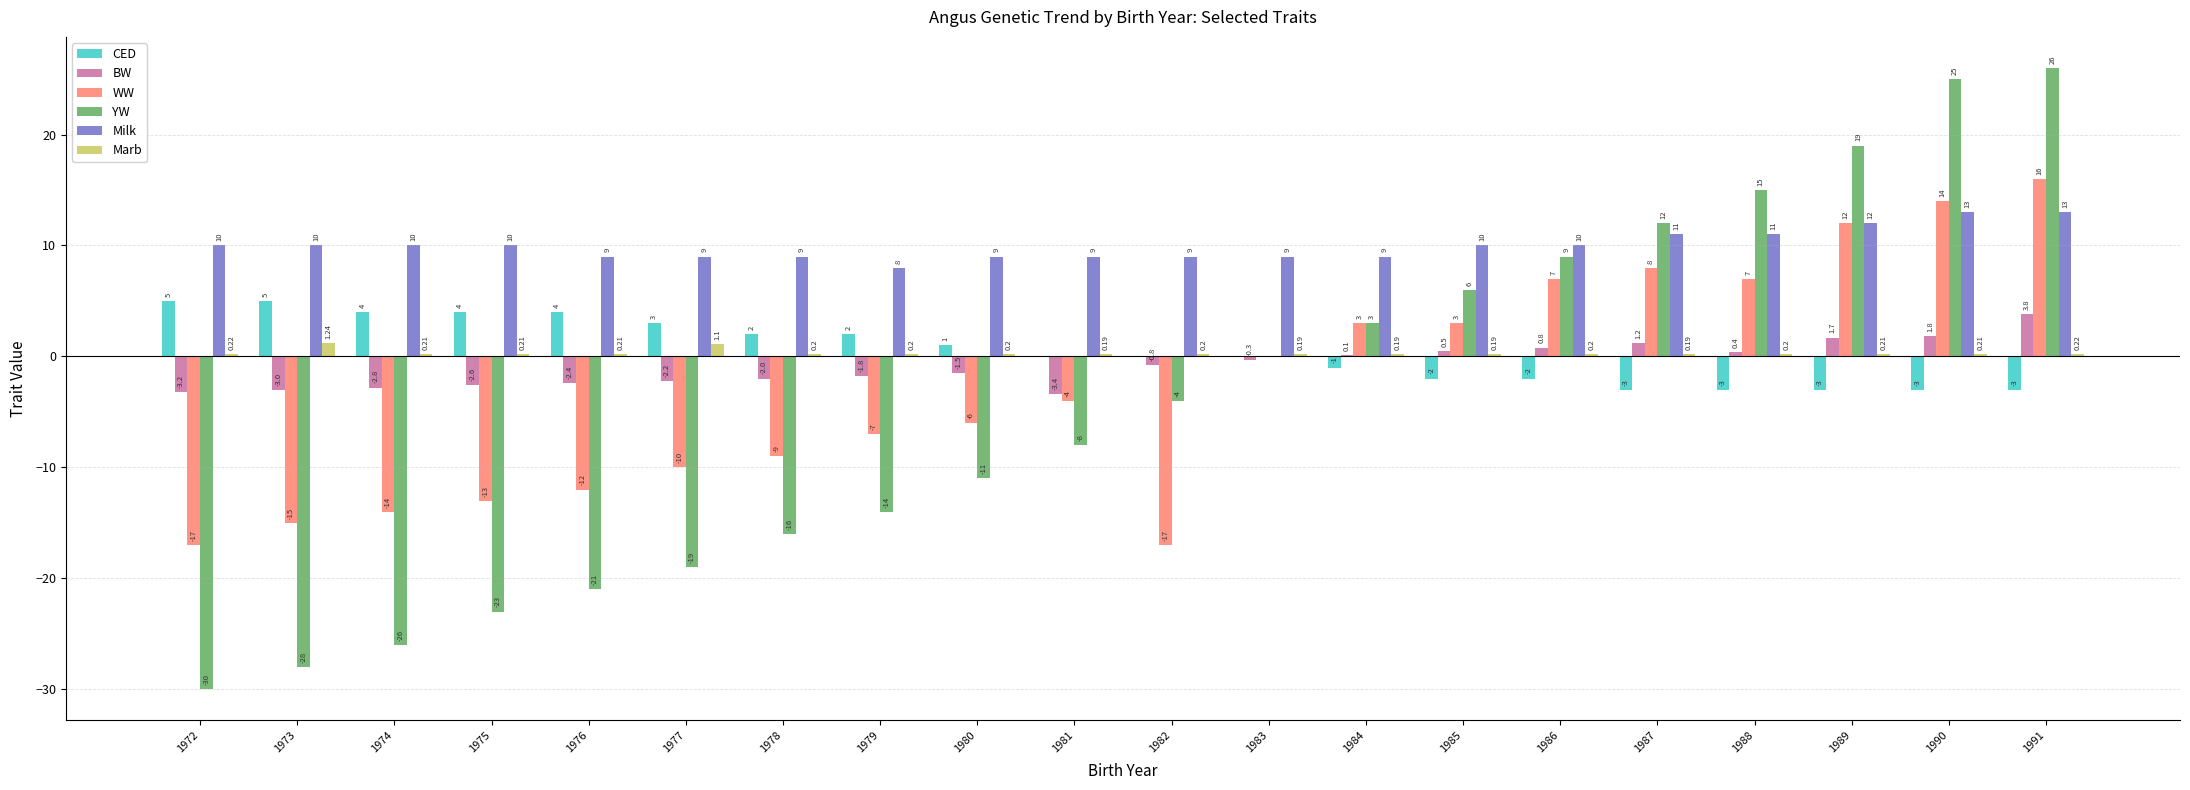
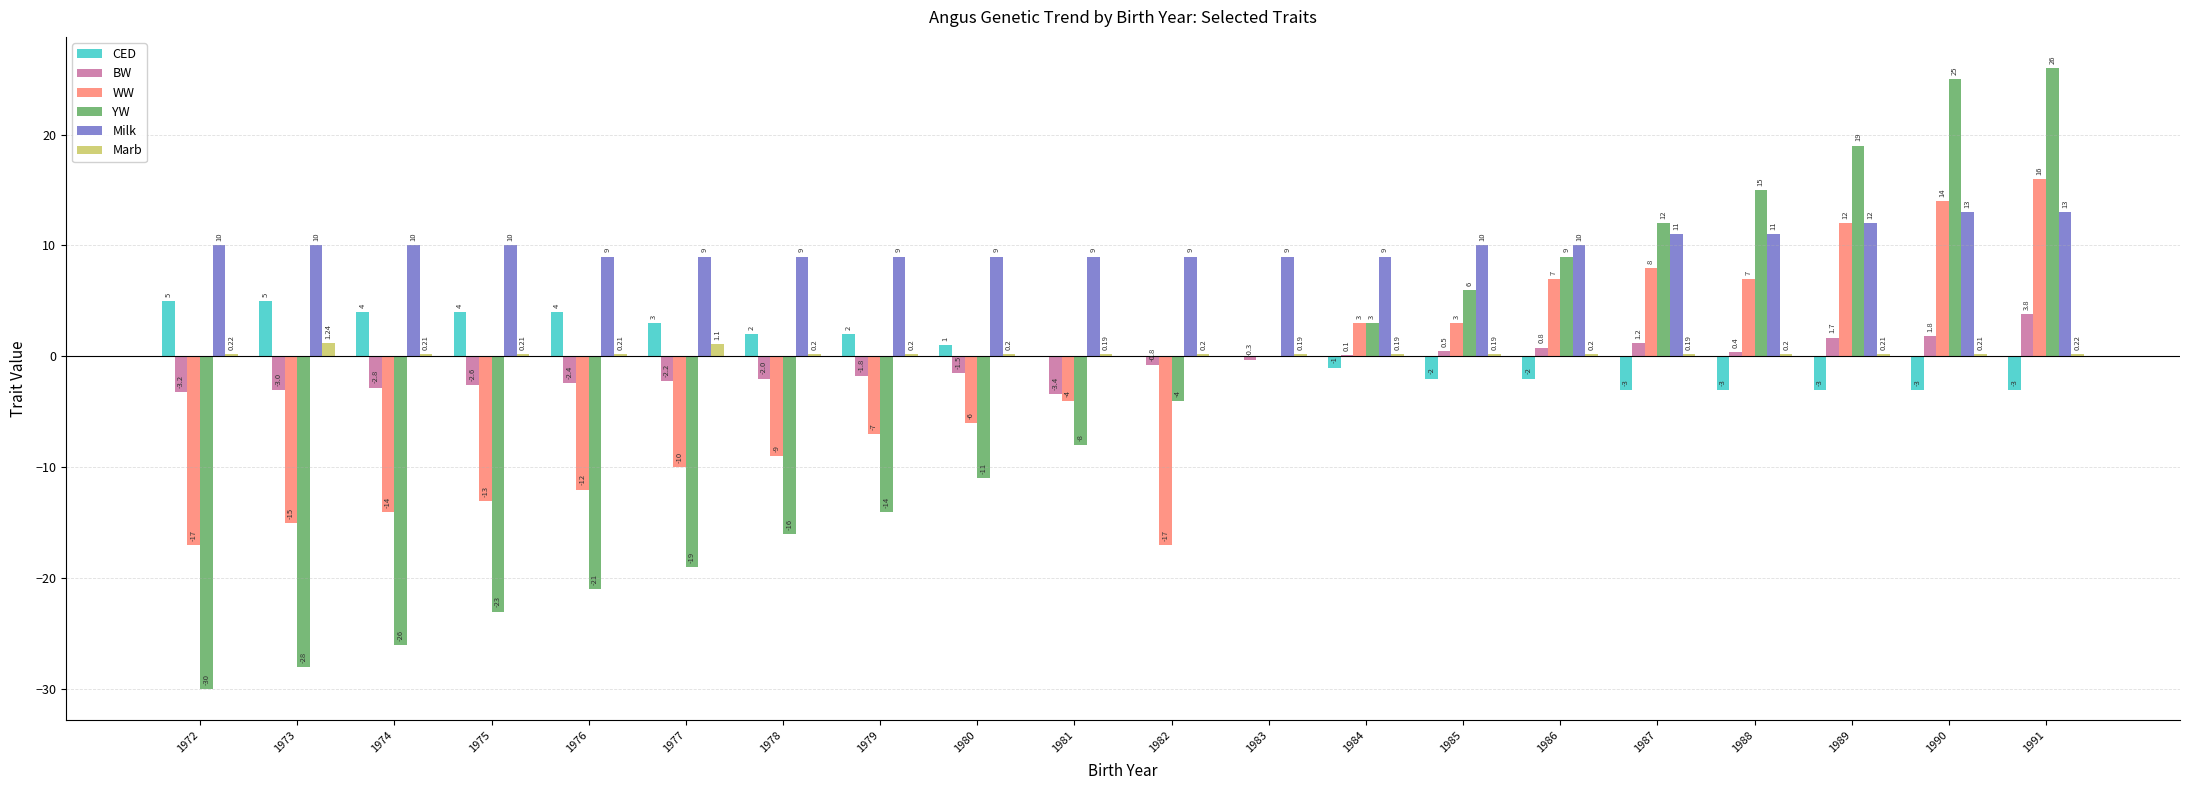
Milk, 1979: 8 -> 9
